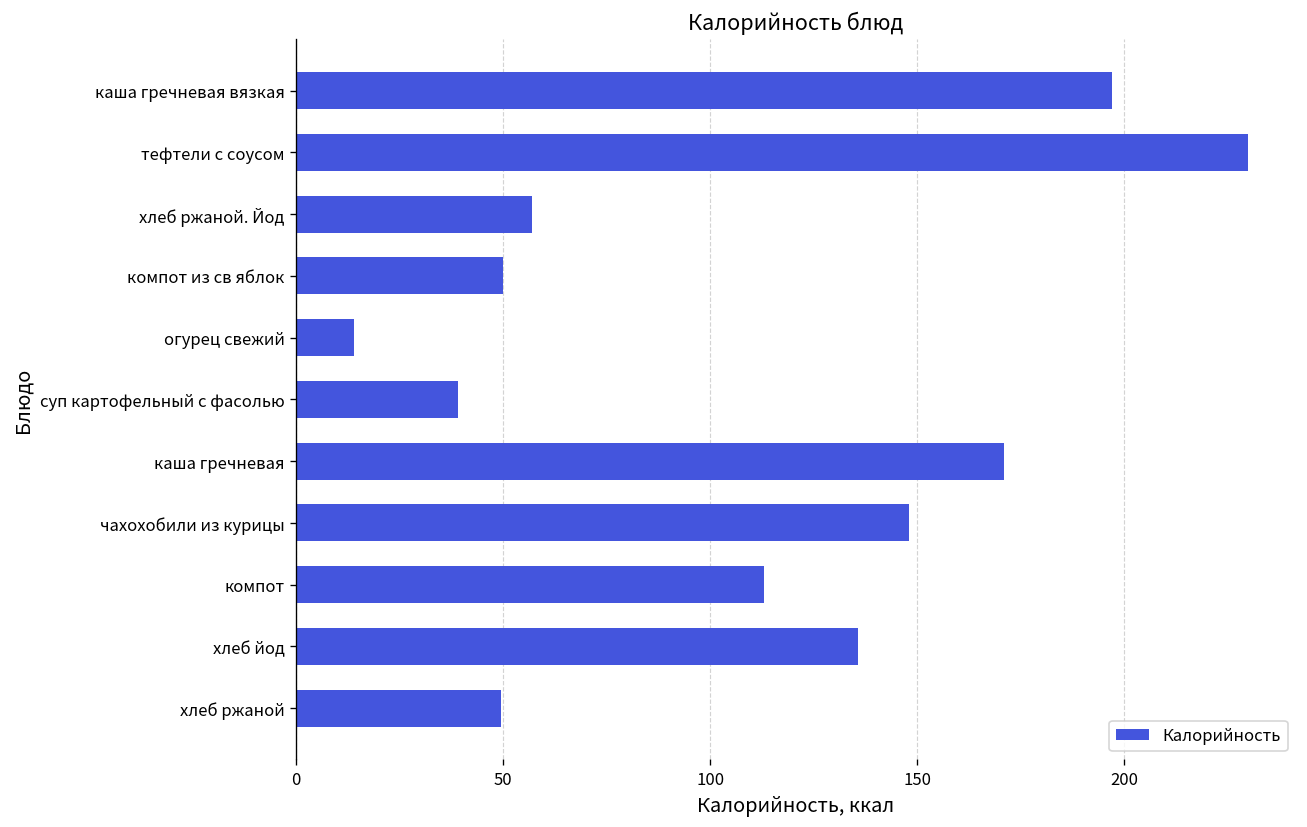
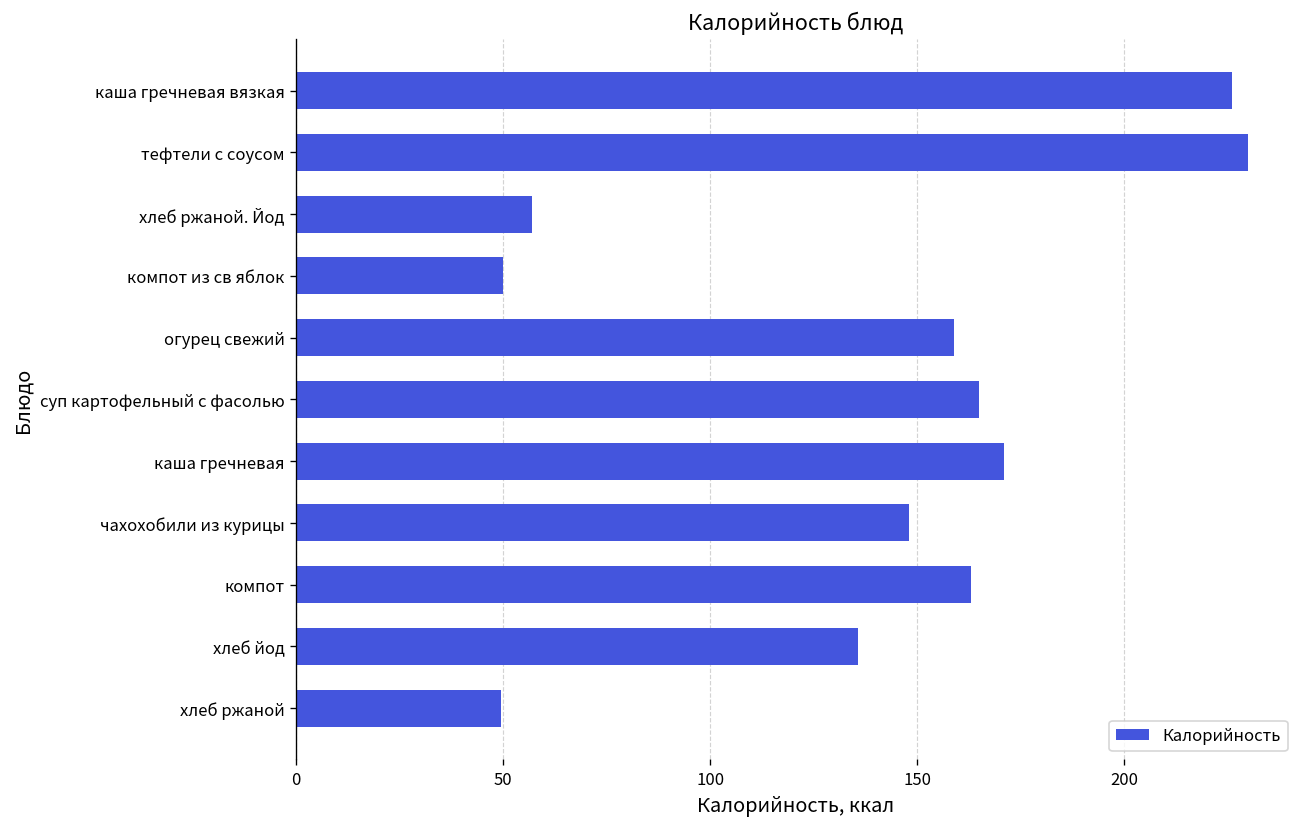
каша гречневая вязкая: 197 -> 226
огурец свежий: 14 -> 159
суп картофельный с фасолью: 39 -> 165
компот: 113 -> 163
